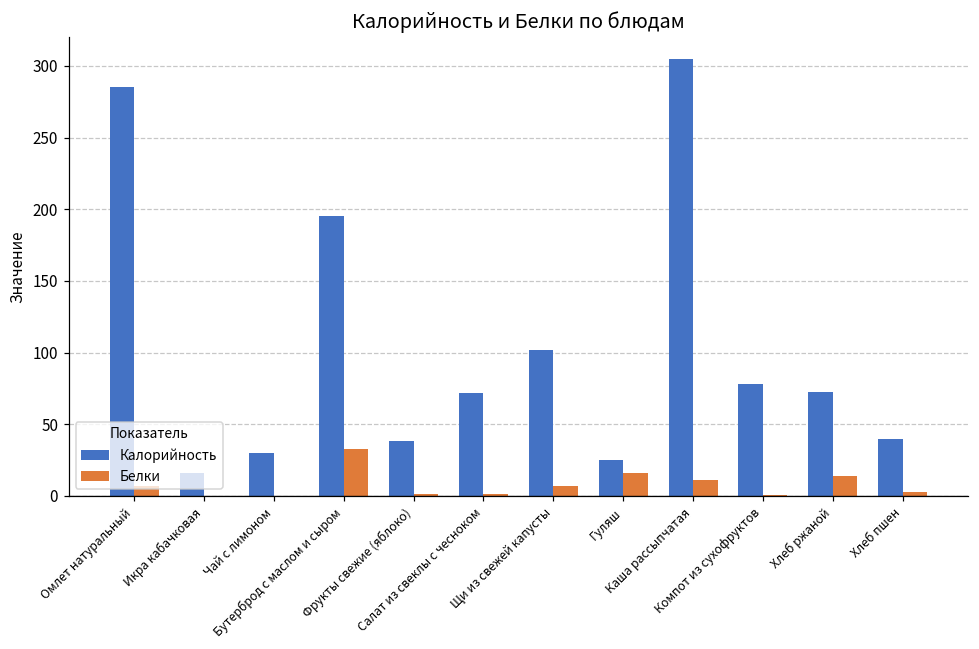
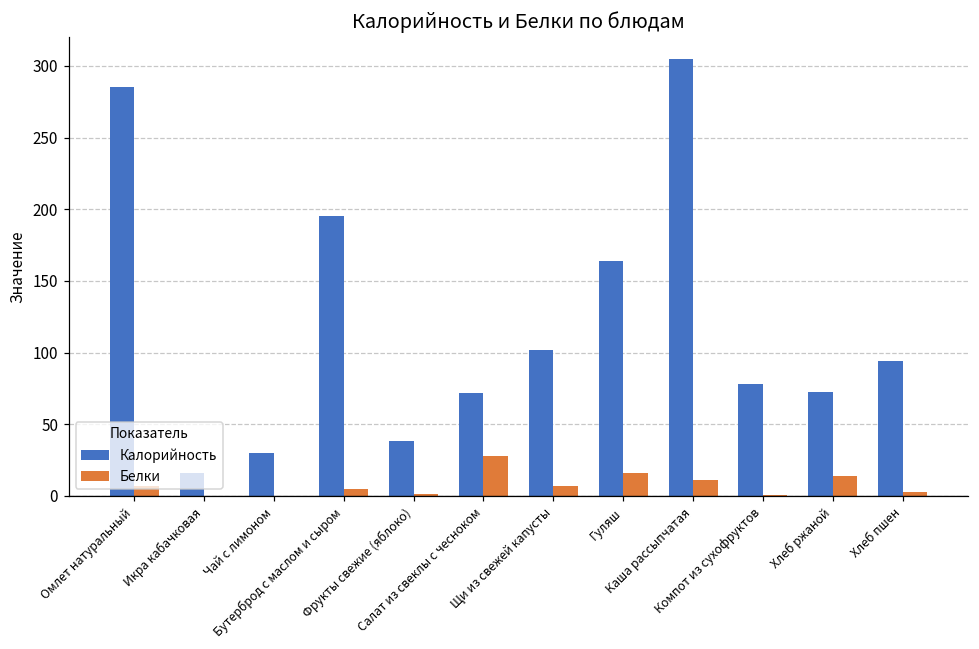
Белки, Бутерброд с маслом и сыром: 33 -> 5
Белки, Салат из свеклы с чесноком: 1 -> 28
Калорийность, Гуляш: 25 -> 164
Калорийность, Хлеб пшен: 40 -> 94
